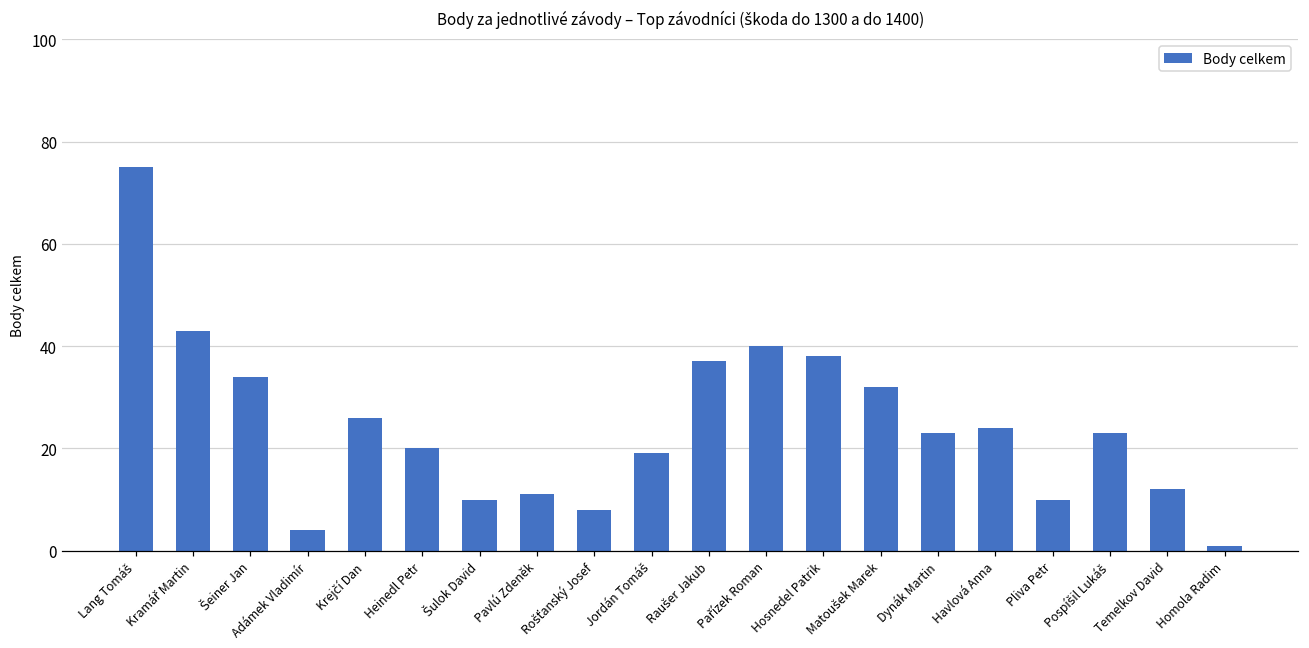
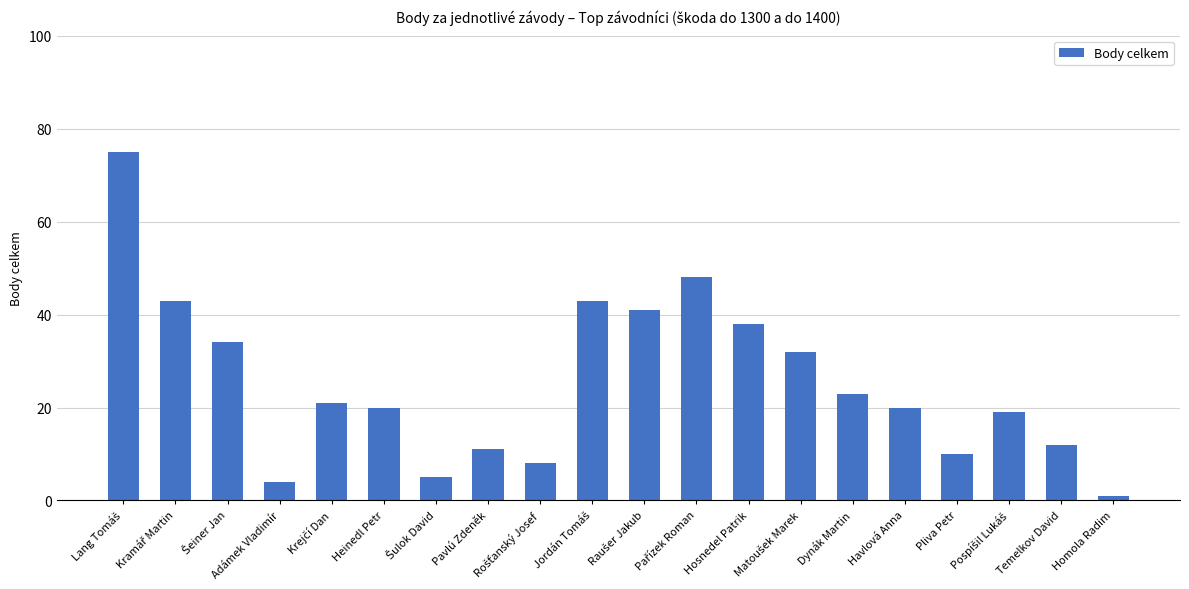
Krejčí Dan: 26 -> 21
Šulok David: 10 -> 5
Jordán Tomáš: 19 -> 43
Raušer Jakub: 37 -> 41
Pařízek Roman: 40 -> 48
Havlová Anna: 24 -> 20
Pospíšil Lukáš: 23 -> 19
